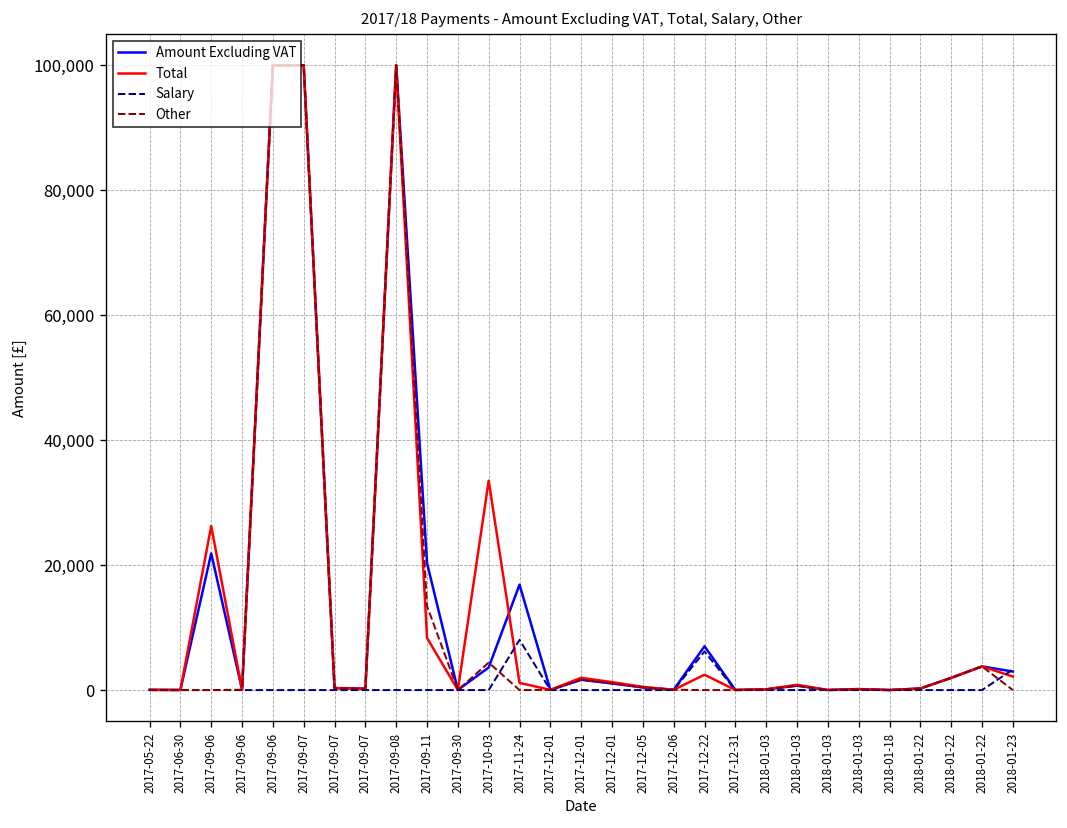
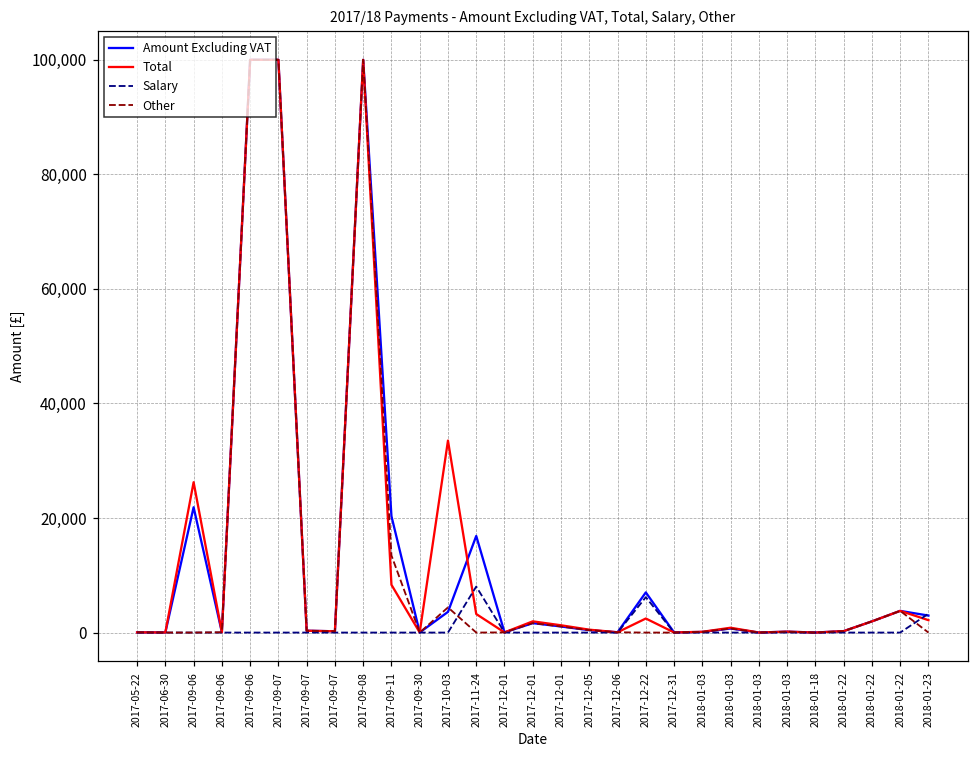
Total, 2017-11-24: 1,000 -> 3,000
